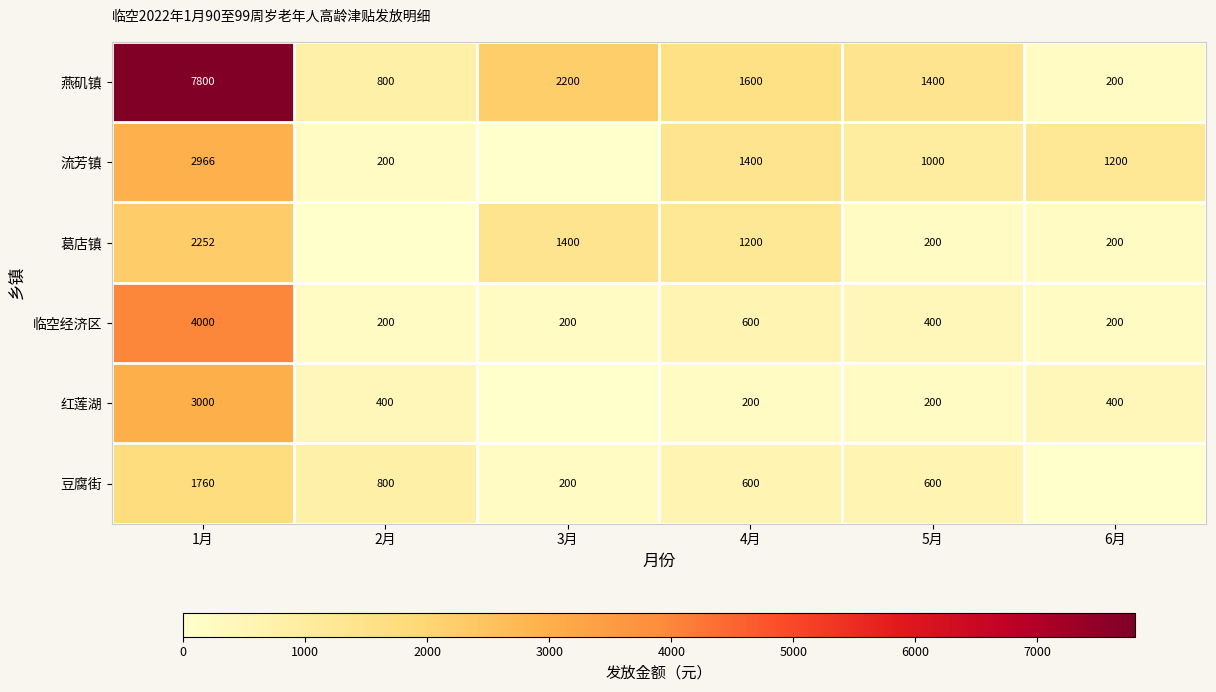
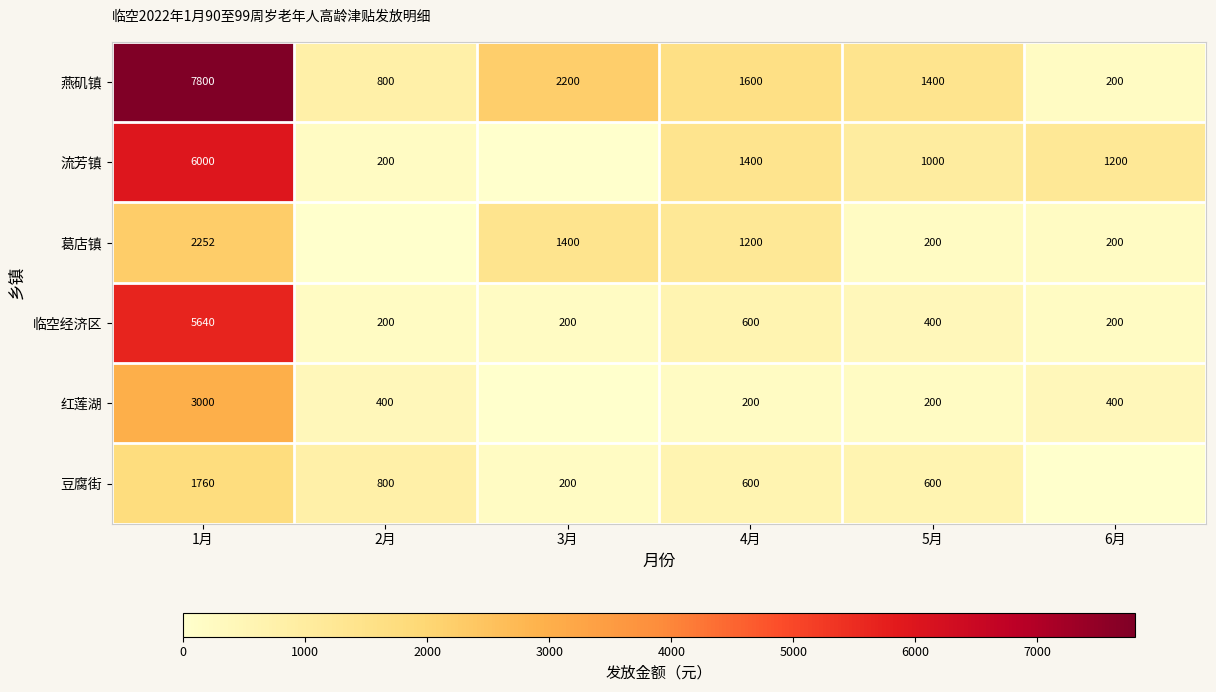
流芳镇, 1月: 2966 -> 6000
临空经济区, 1月: 4000 -> 5640
